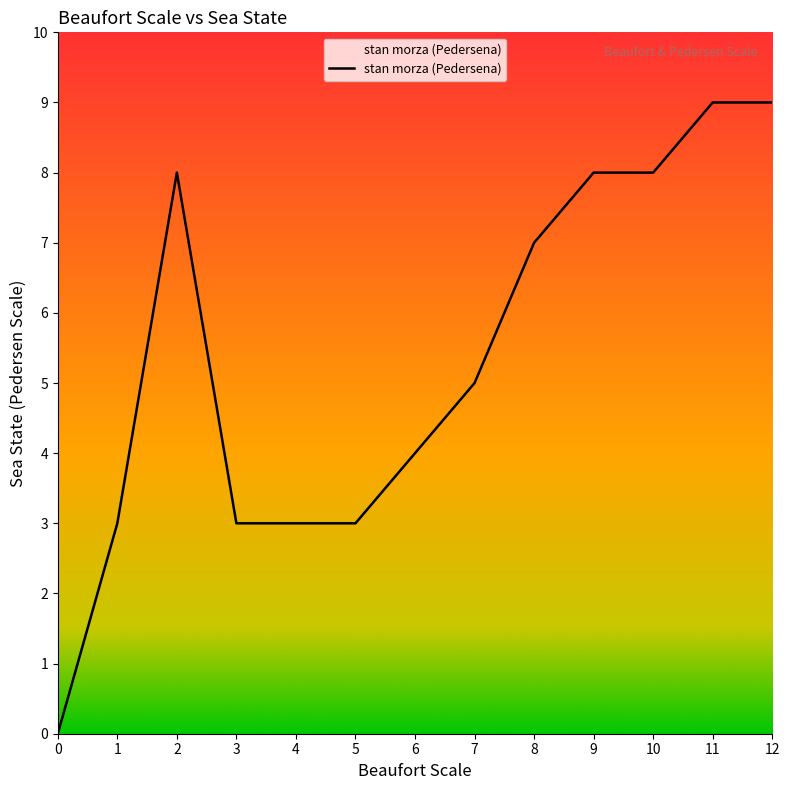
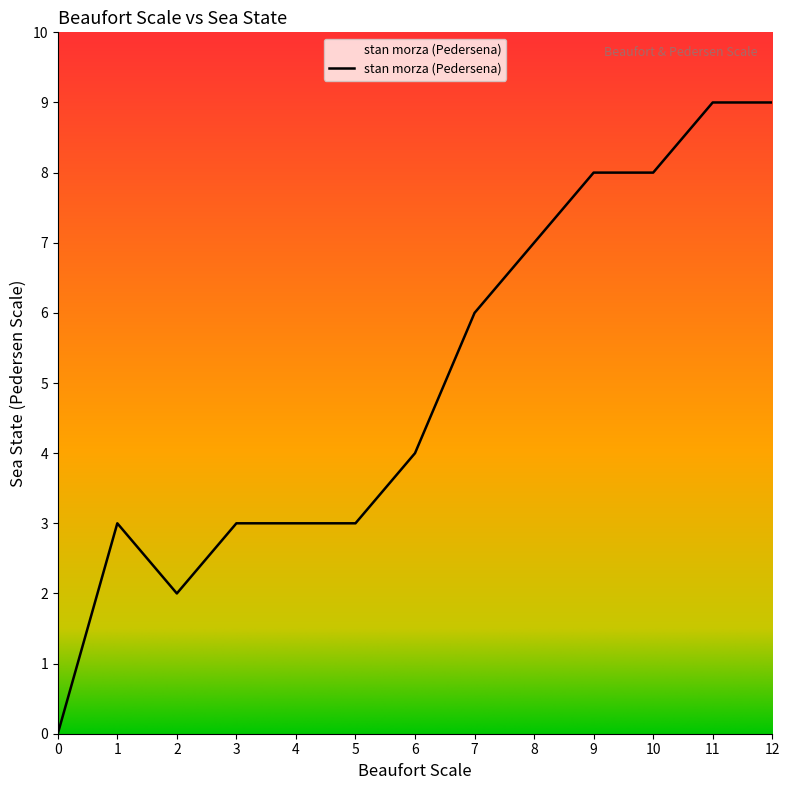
2: 8 -> 2
7: 5 -> 6
